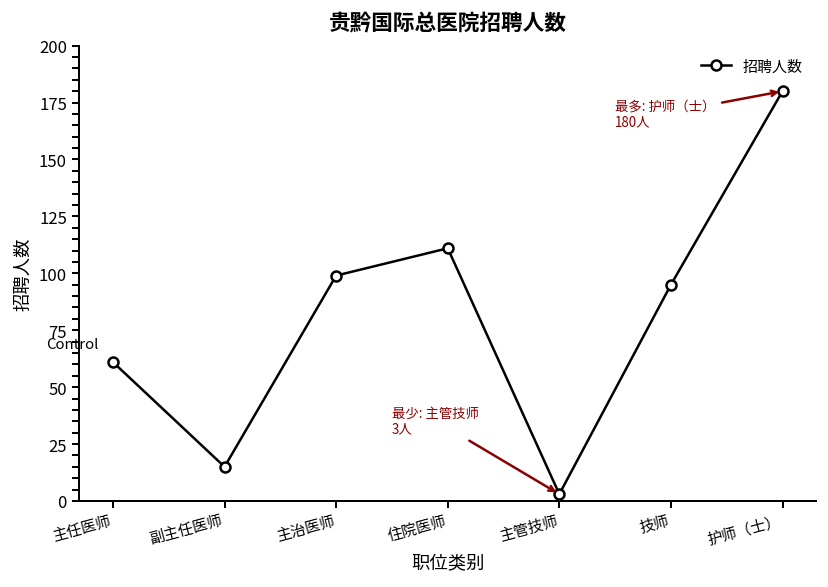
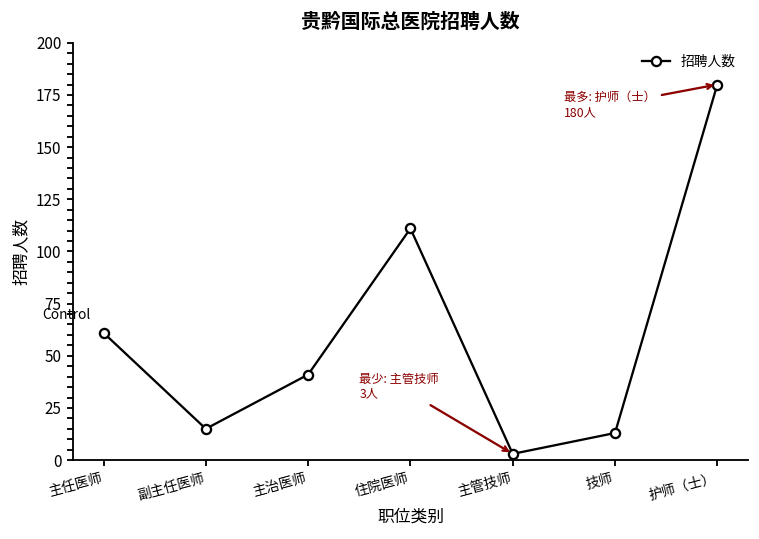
主治医师: 99 -> 41
技师: 95 -> 13
